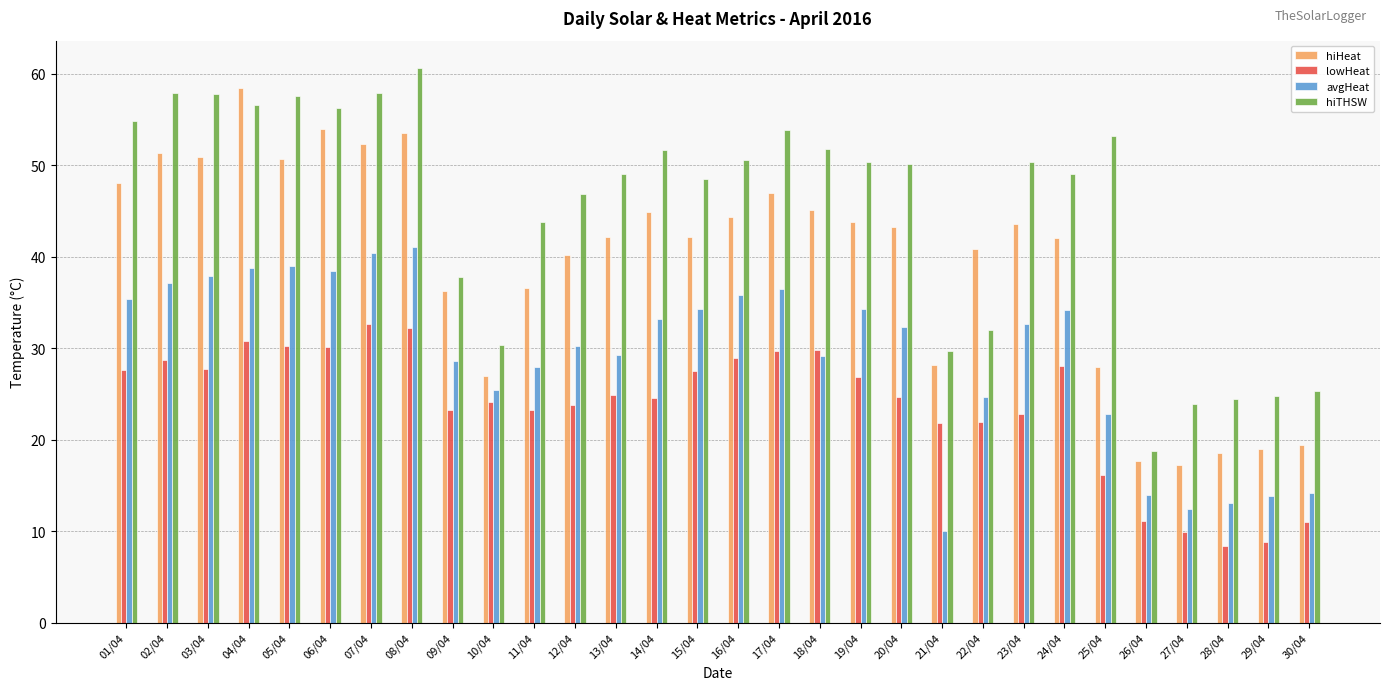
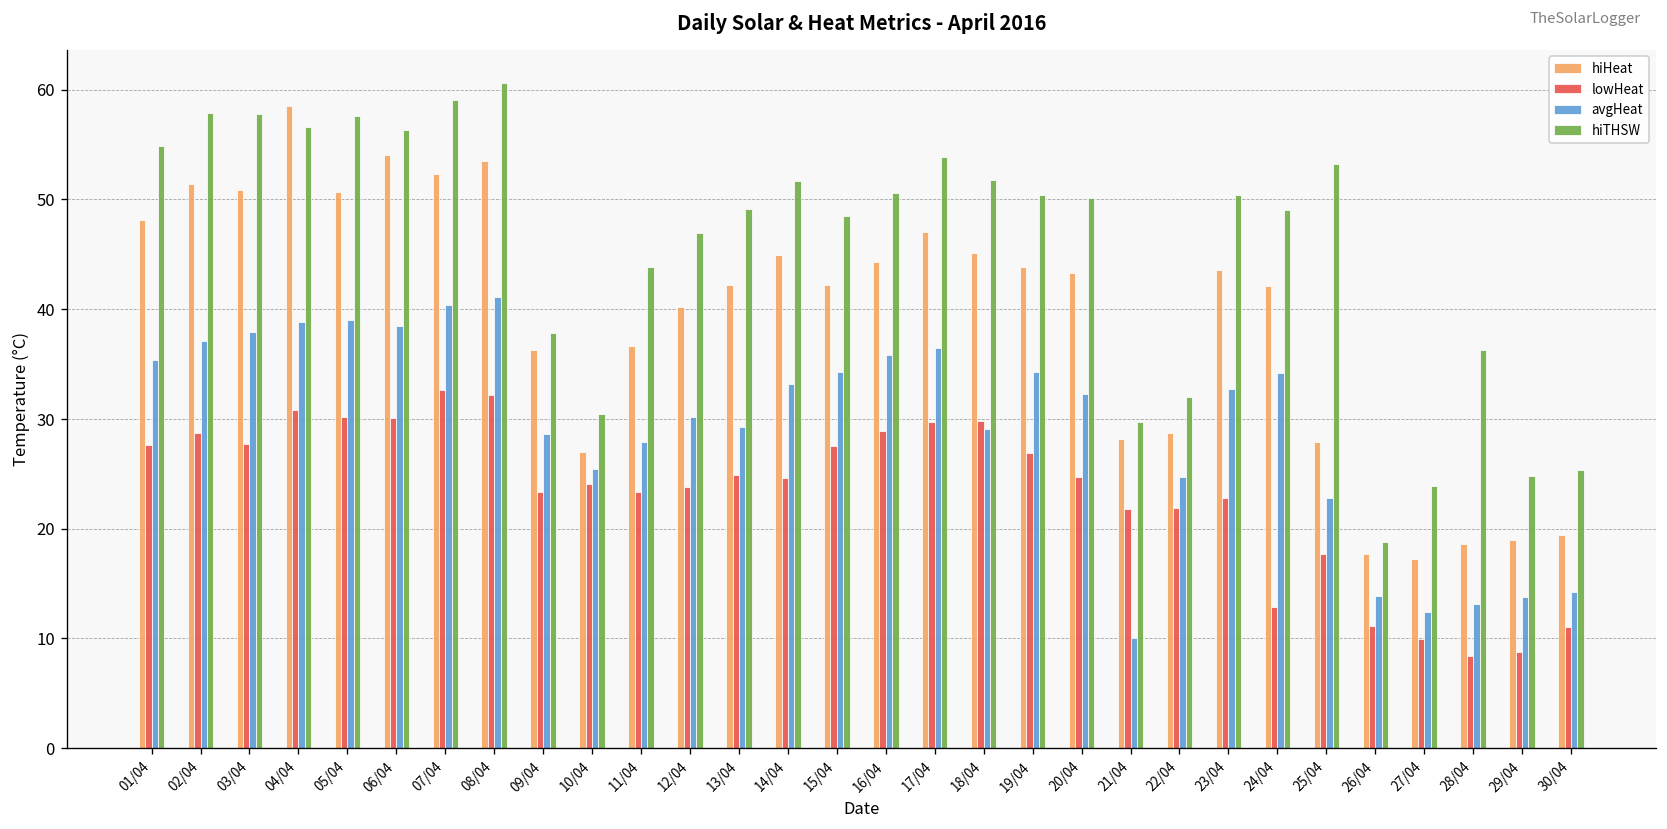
hiTHSW, 07/04: 58 -> 59
hiHeat, 22/04: 41 -> 29
lowHeat, 24/04: 28 -> 13
lowHeat, 25/04: 16 -> 18
hiTHSW, 28/04: 25 -> 36
